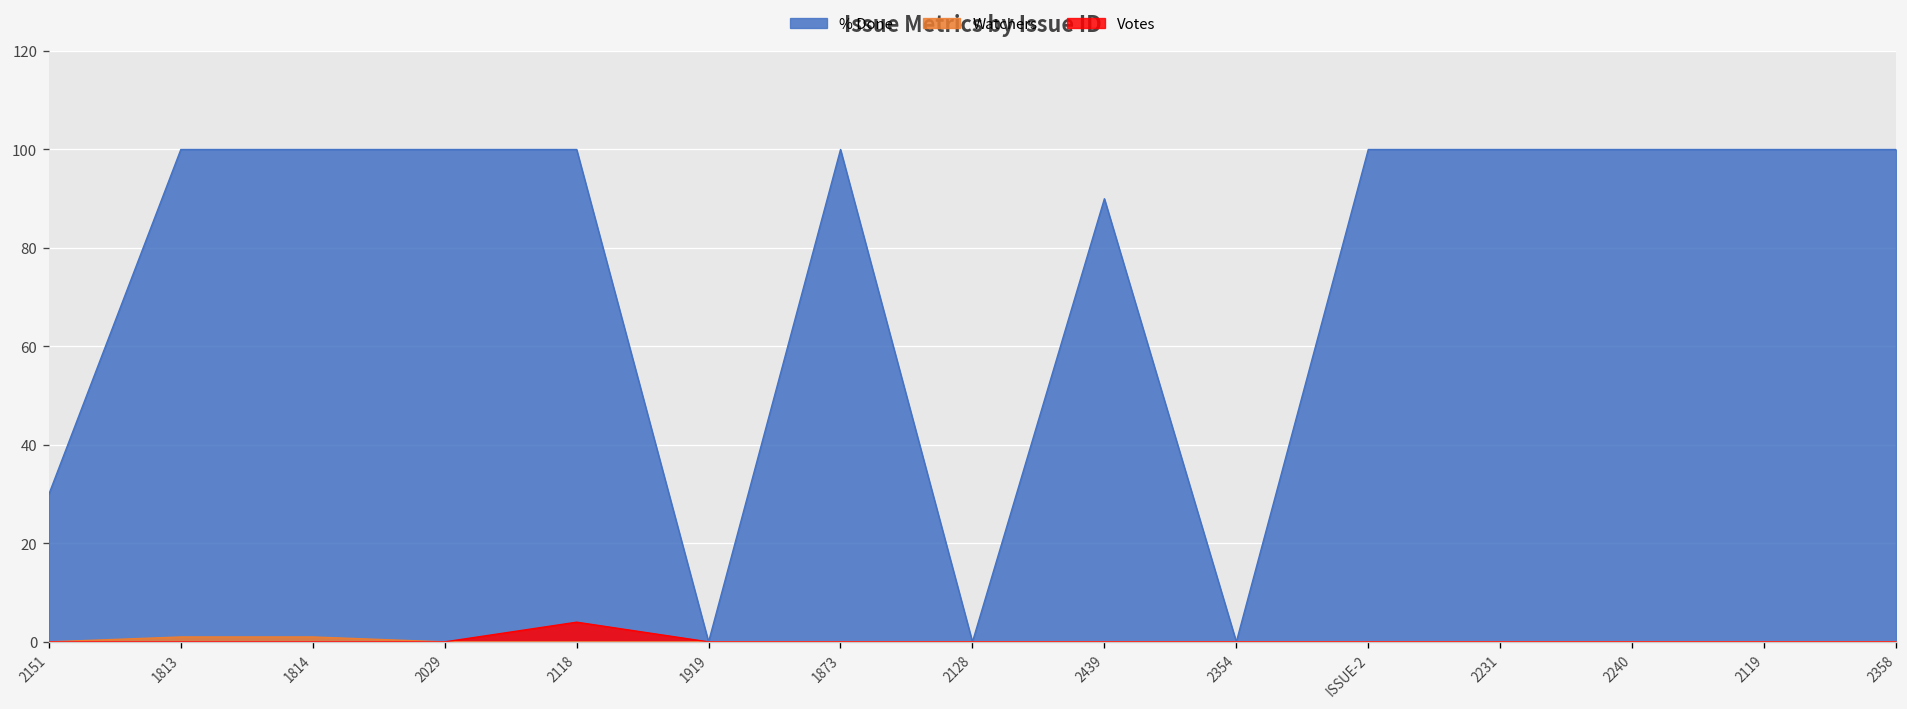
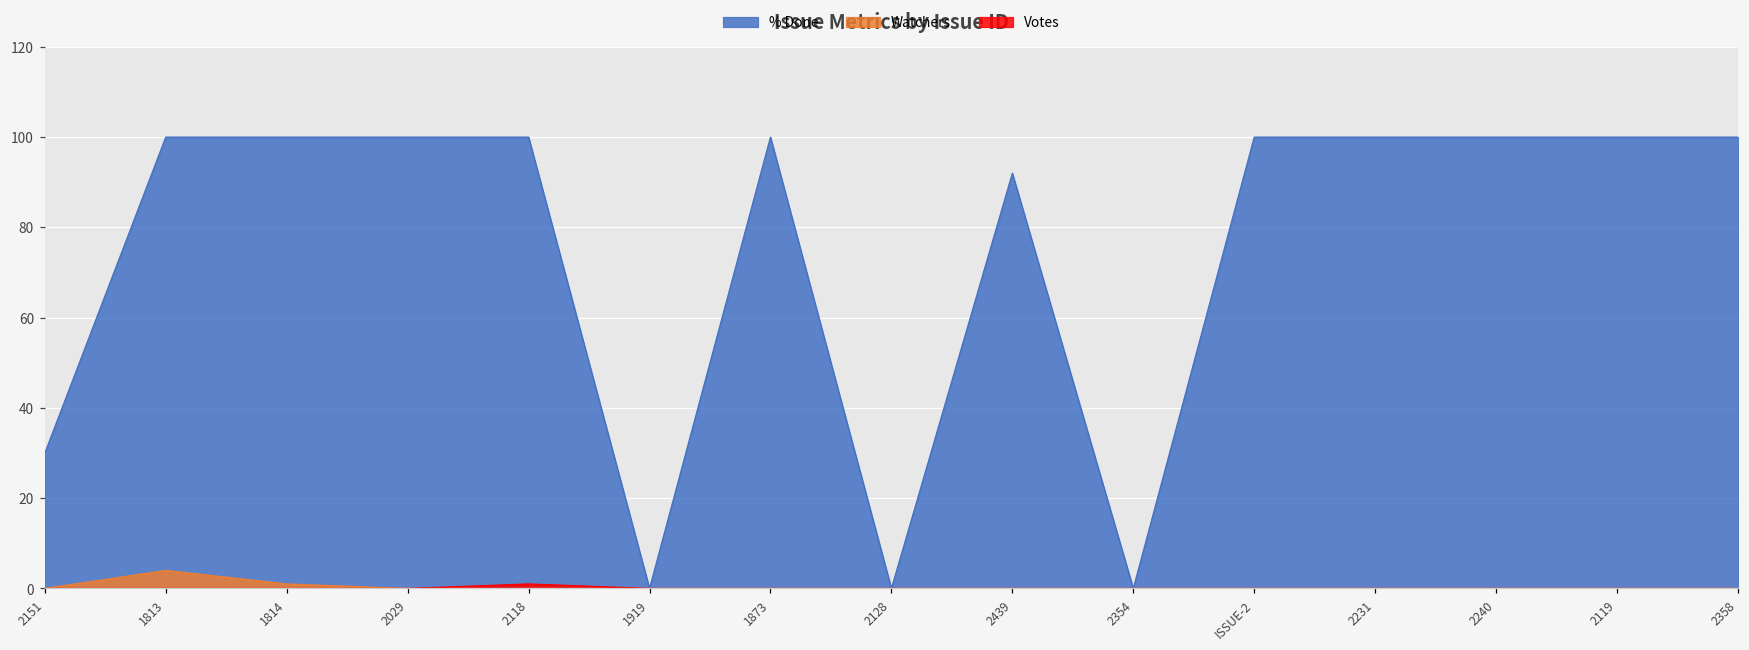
Watchers, 1813: 1 -> 4
Votes, 2118: 4 -> 1
% Done, 2439: 90 -> 92
